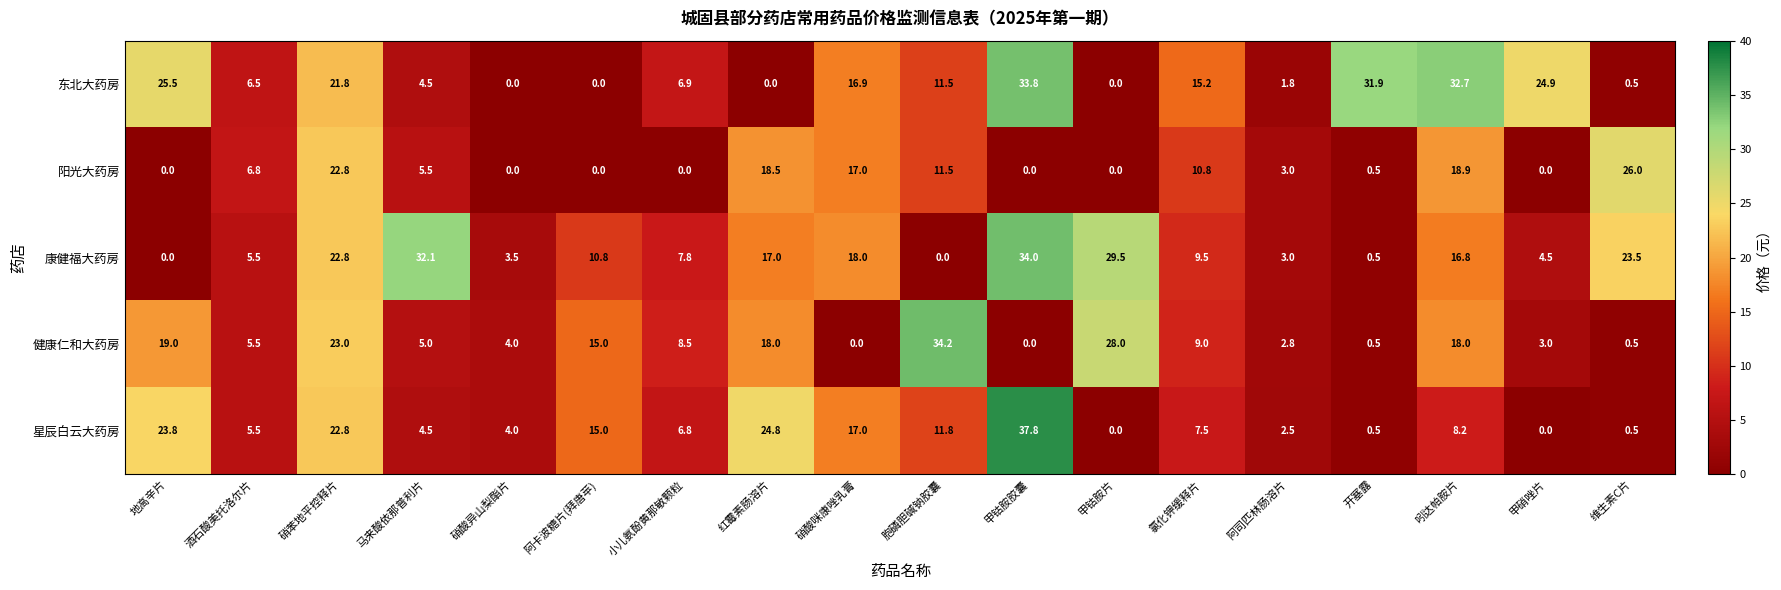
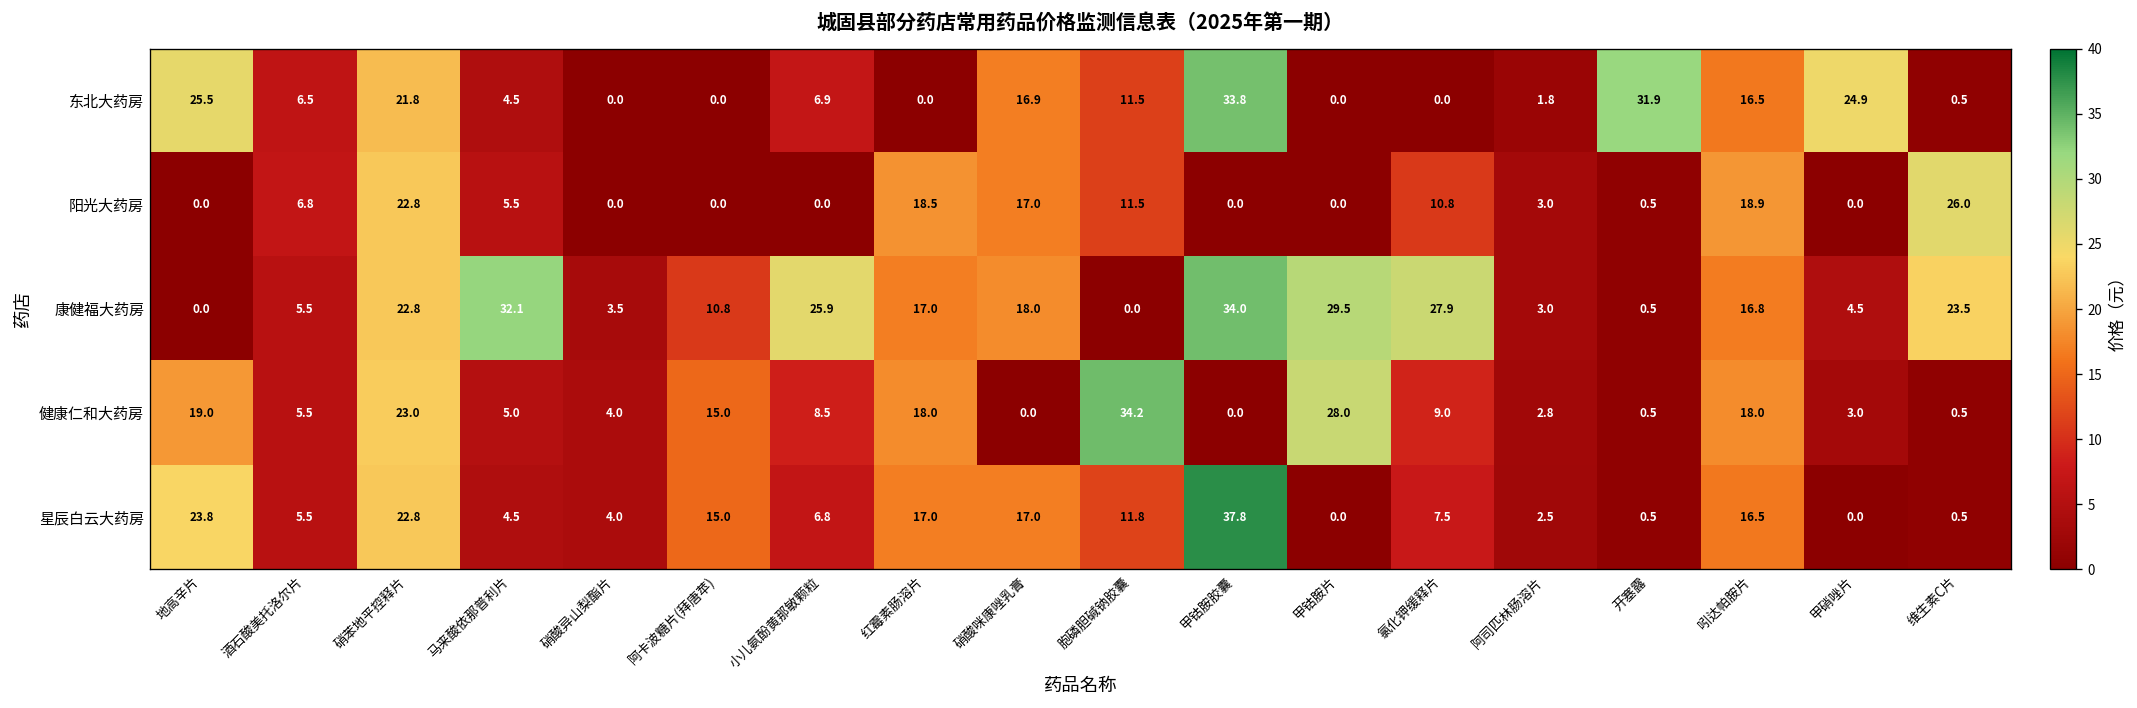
东北大药房, 氯化钾缓释片: 15.2 -> 0.0
东北大药房, 吲达帕胺片: 32.7 -> 16.5
康健福大药房, 小儿氨酚黄那敏颗粒: 7.8 -> 25.9
康健福大药房, 氯化钾缓释片: 9.5 -> 27.9
星辰白云大药房, 红霉素肠溶片: 24.8 -> 17.0
星辰白云大药房, 吲达帕胺片: 8.2 -> 16.5
